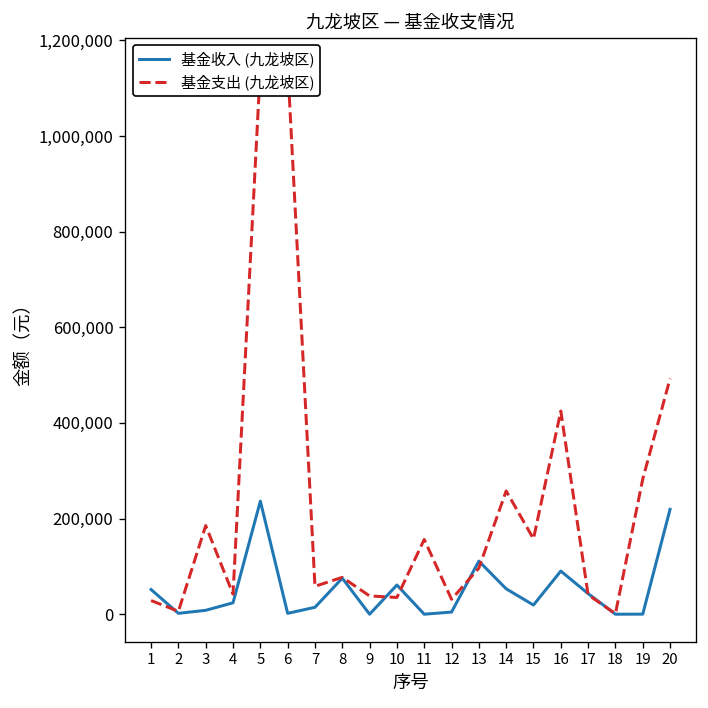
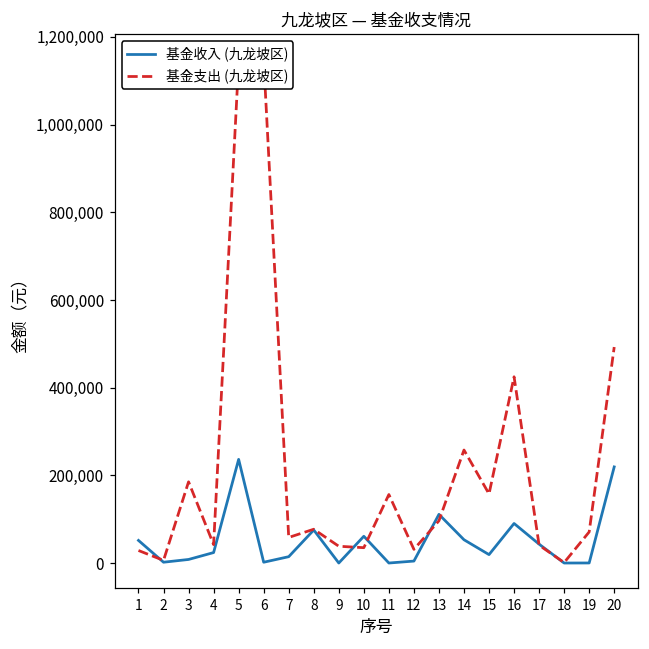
基金支出 (九龙坡区), 19: 280,000 -> 70,000
